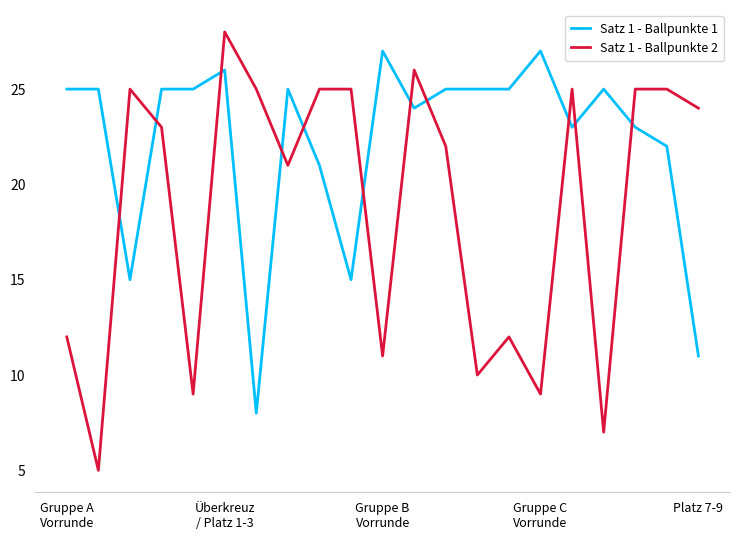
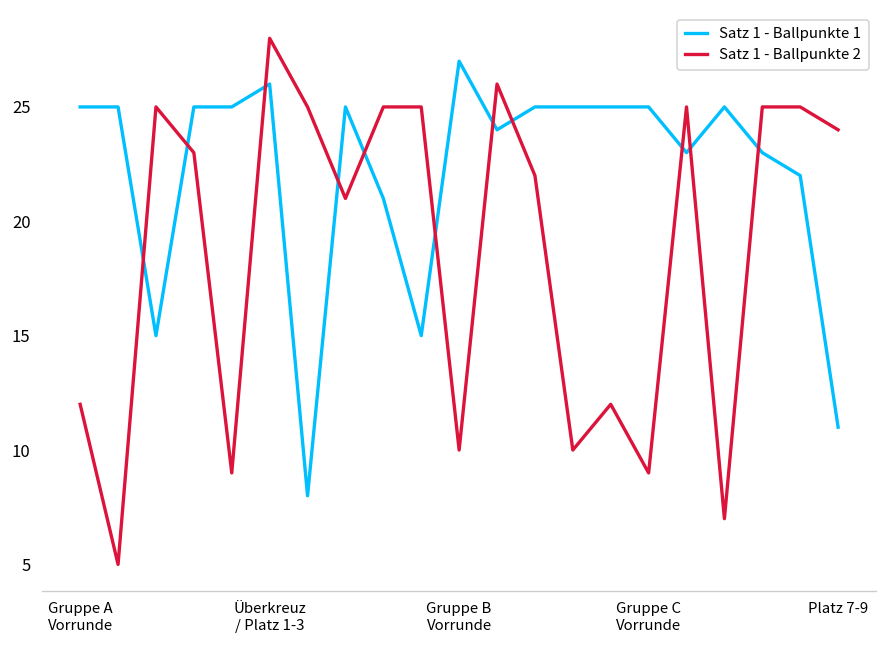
Satz 1 - Ballpunkte 2, Gruppe B Vorrunde: 11 -> 10
Satz 1 - Ballpunkte 1, Gruppe C Vorrunde: 27 -> 25
